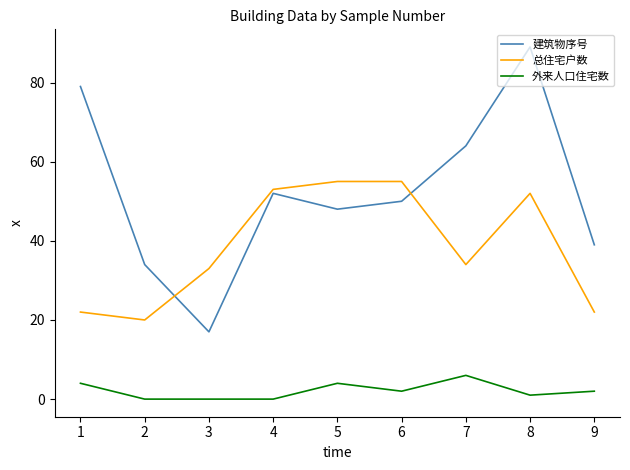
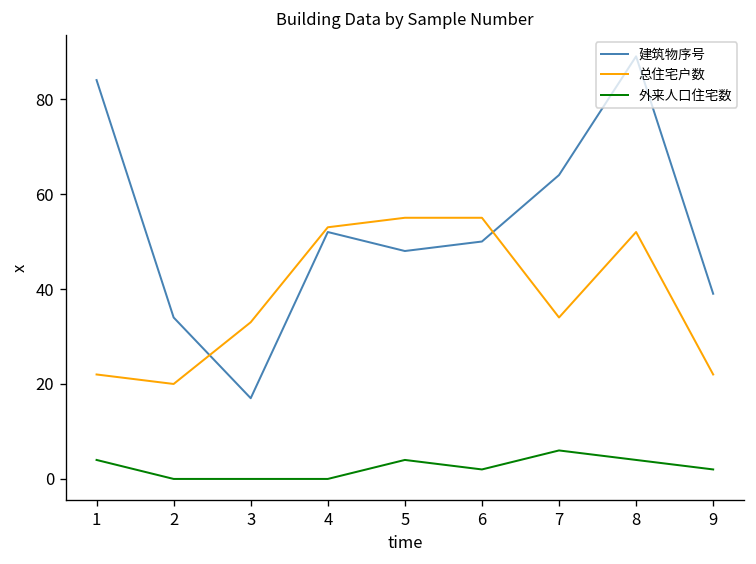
建筑物序号, 1: 79 -> 84
外来人口住宅数, 8: 1 -> 4
